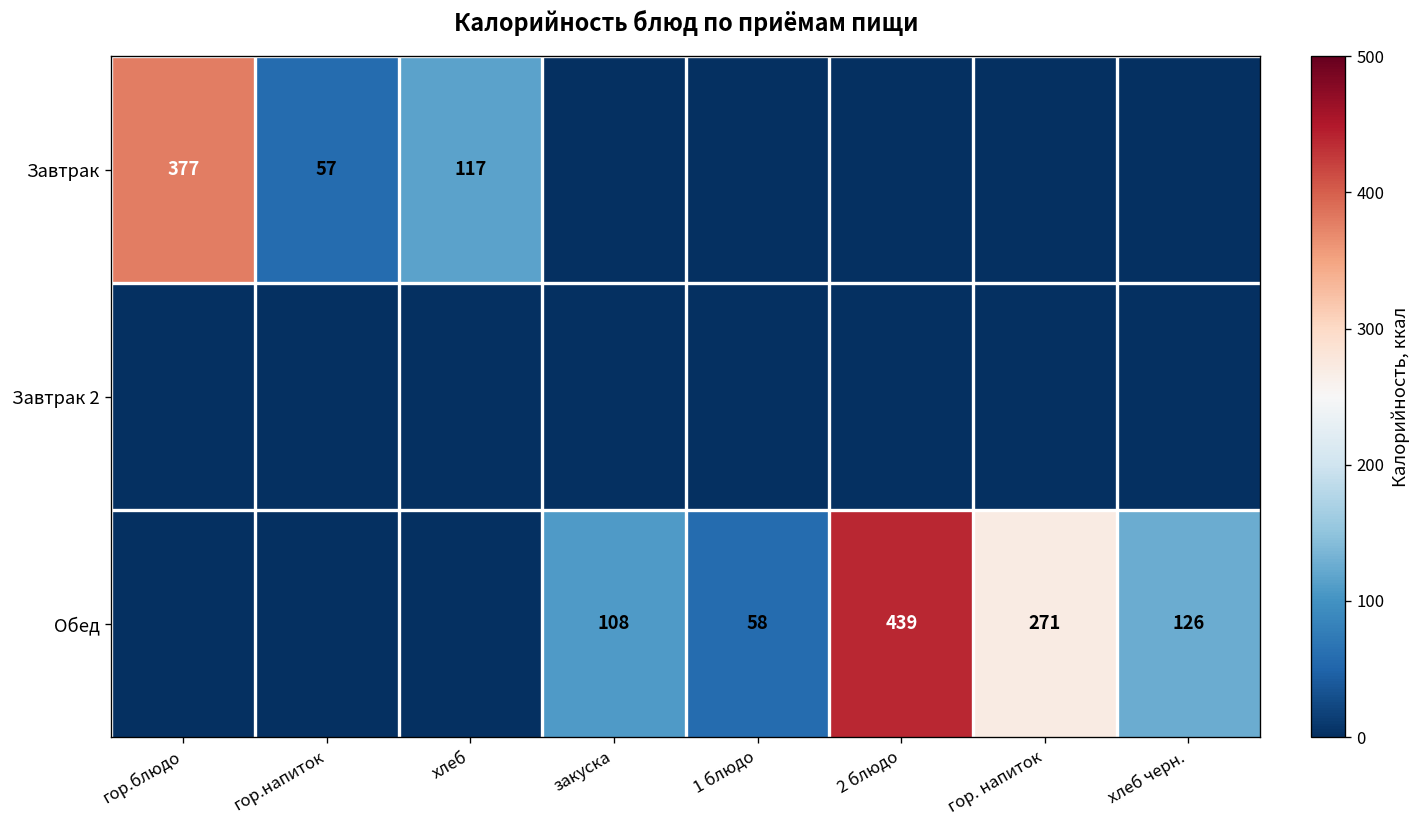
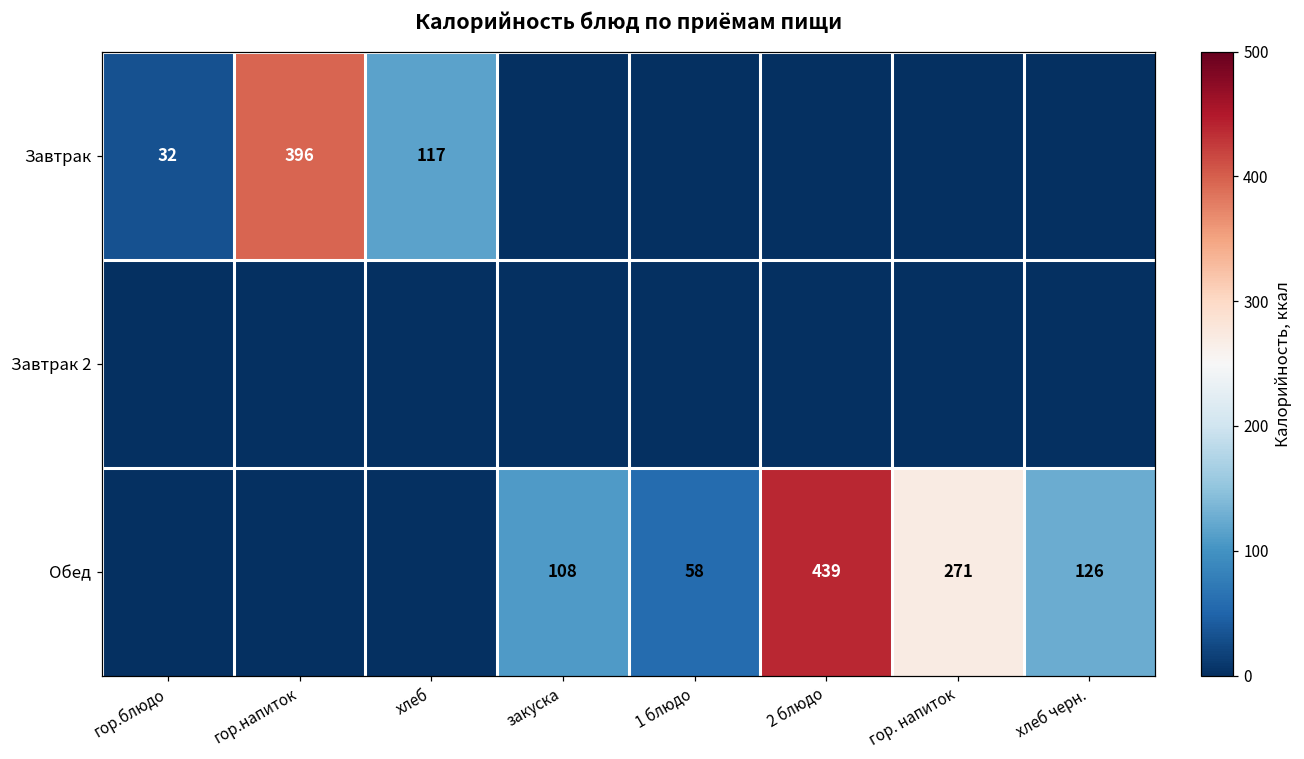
Завтрак, гор.блюдо: 377 -> 32
Завтрак, гор.напиток: 57 -> 396
